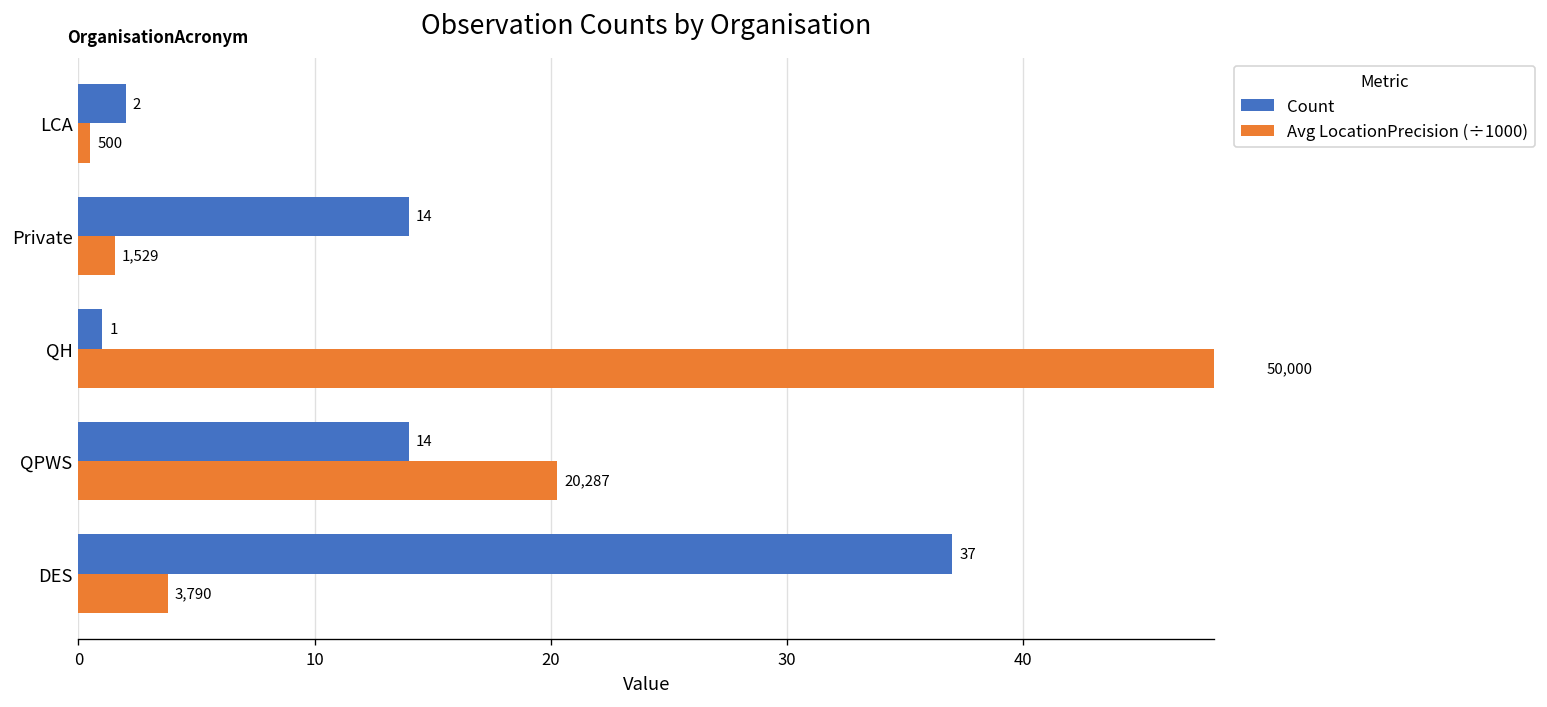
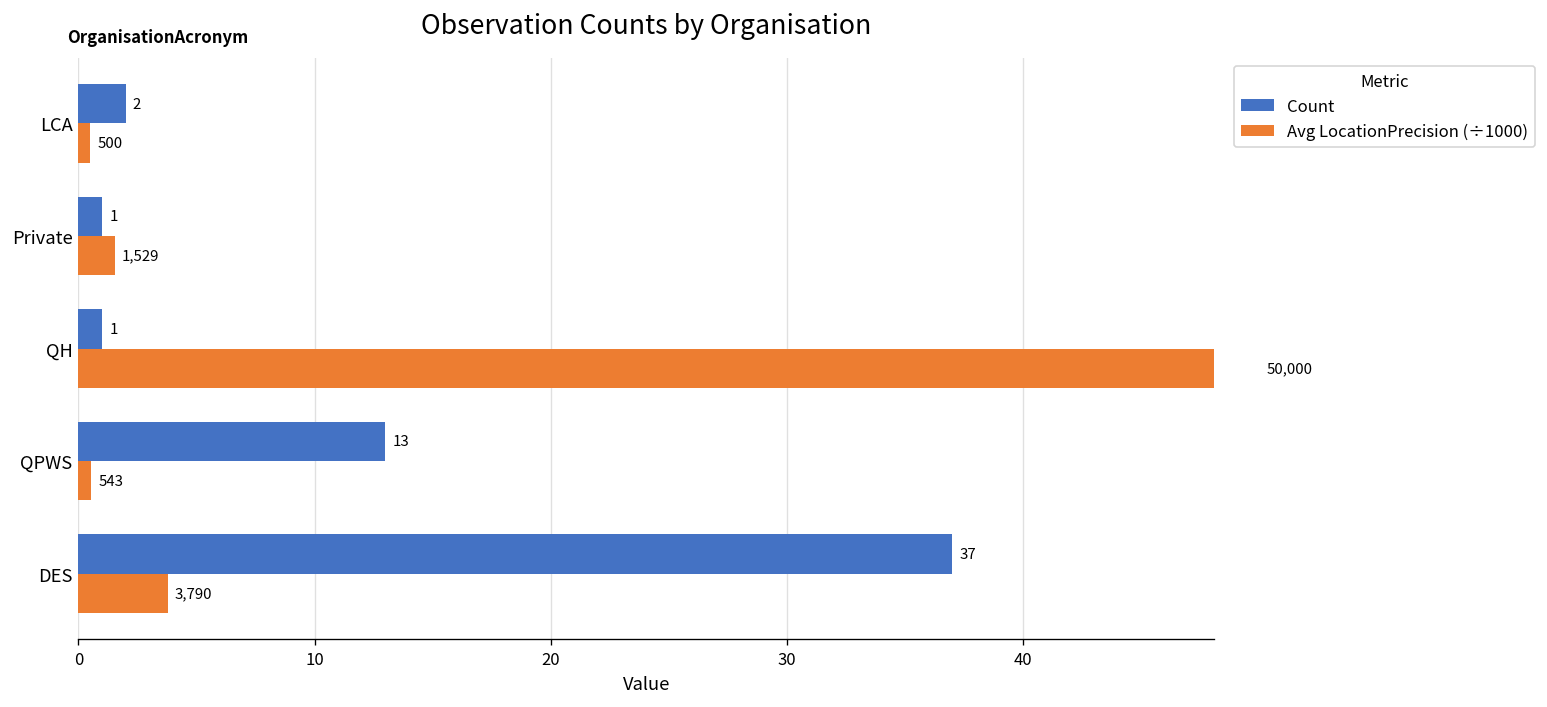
Count, Private: 14 -> 1
Count, QPWS: 14 -> 13
Avg LocationPrecision (÷1000), QPWS: 20,287 -> 543
